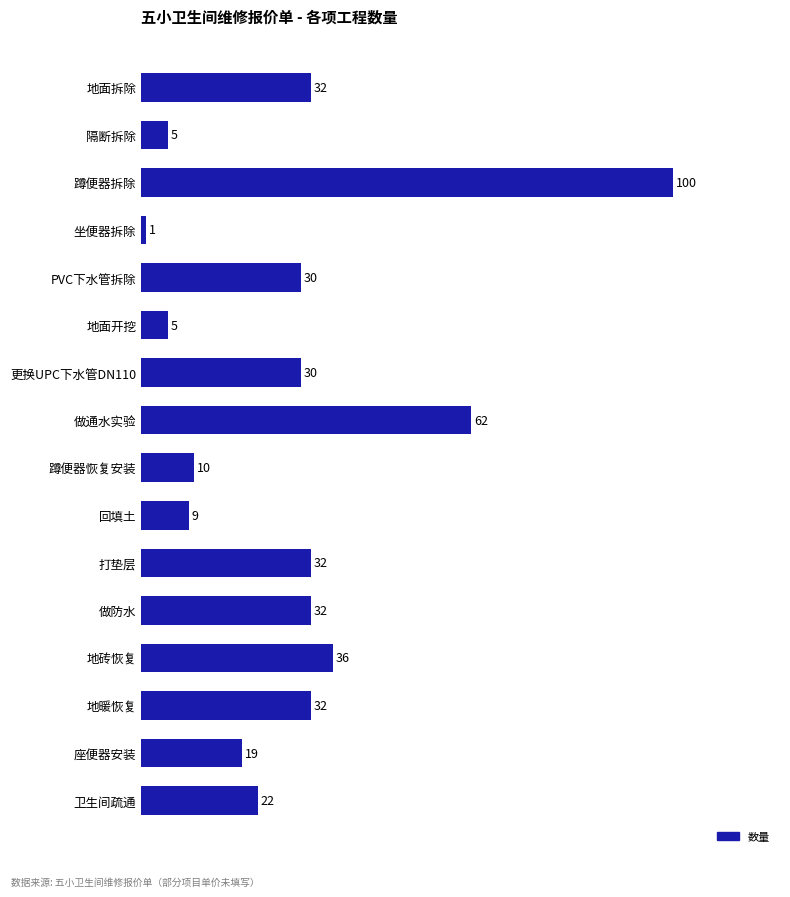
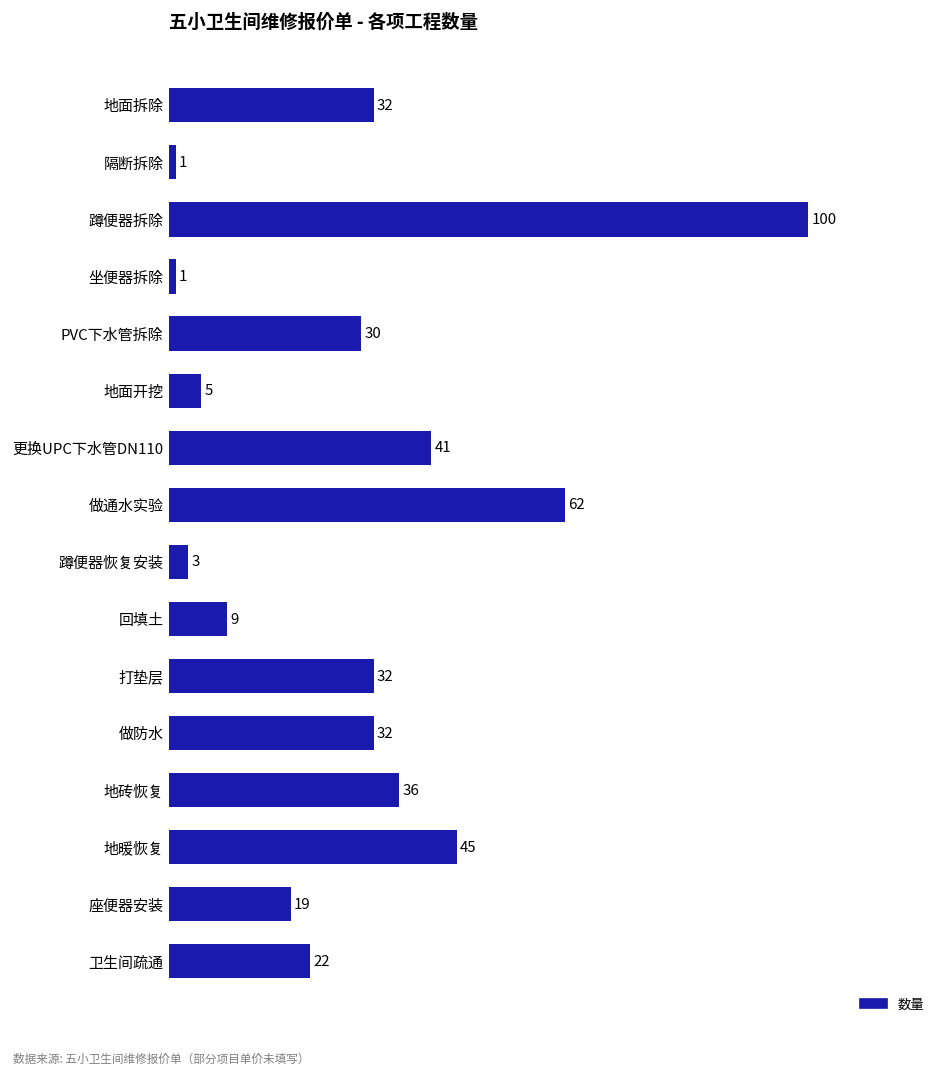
隔断拆除: 5 -> 1
更换UPC下水管DN110: 30 -> 41
蹲便器恢复安装: 10 -> 3
地暖恢复: 32 -> 45
